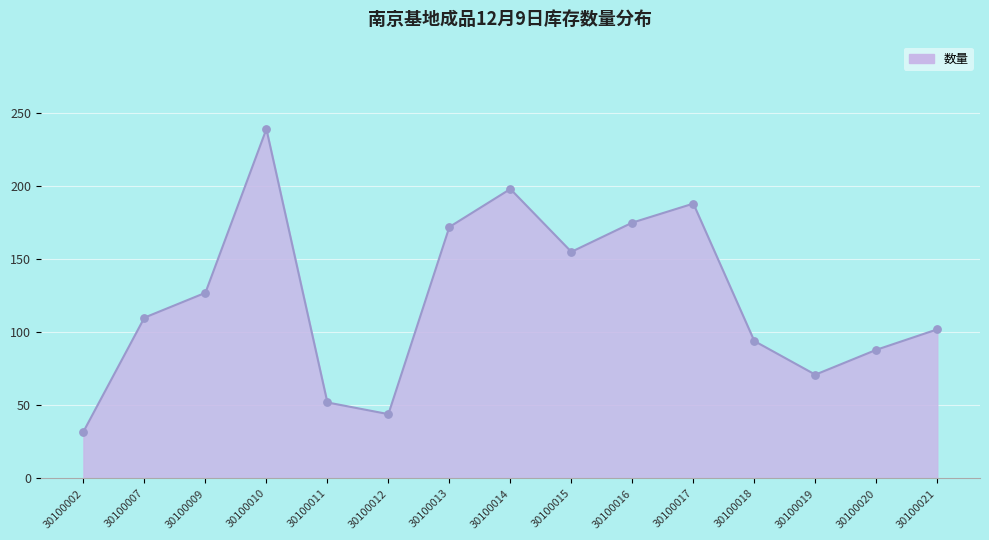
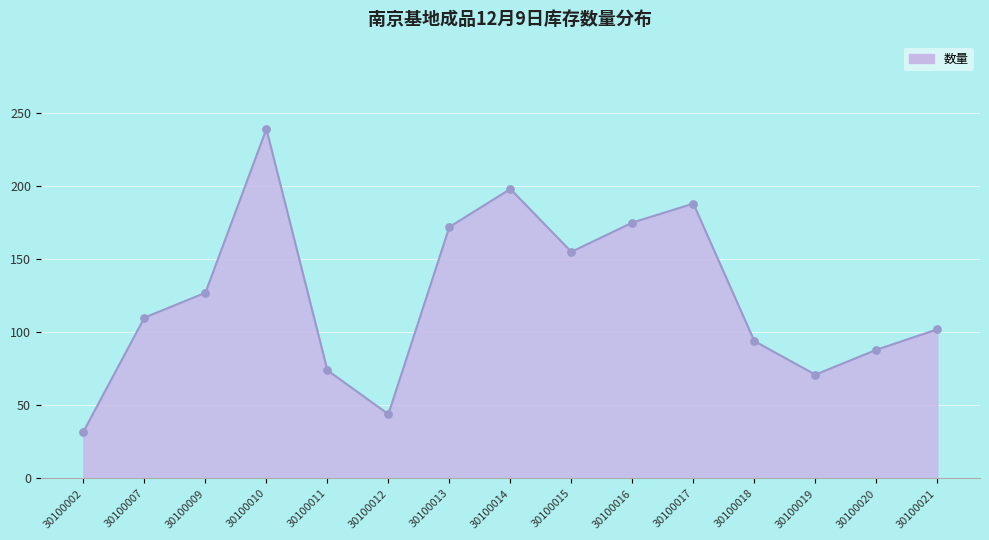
30100011: 52 -> 74
